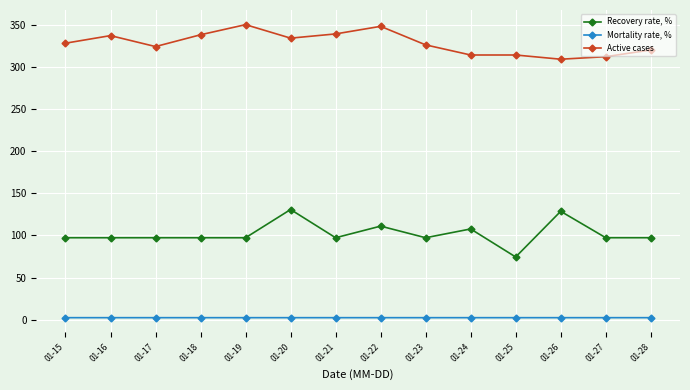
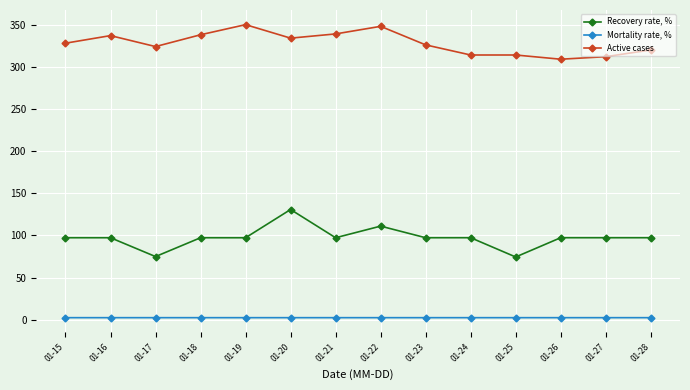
Recovery rate, %, 01-17: 100 -> 70
Recovery rate, %, 01-24: 110 -> 100
Recovery rate, %, 01-26: 130 -> 100
